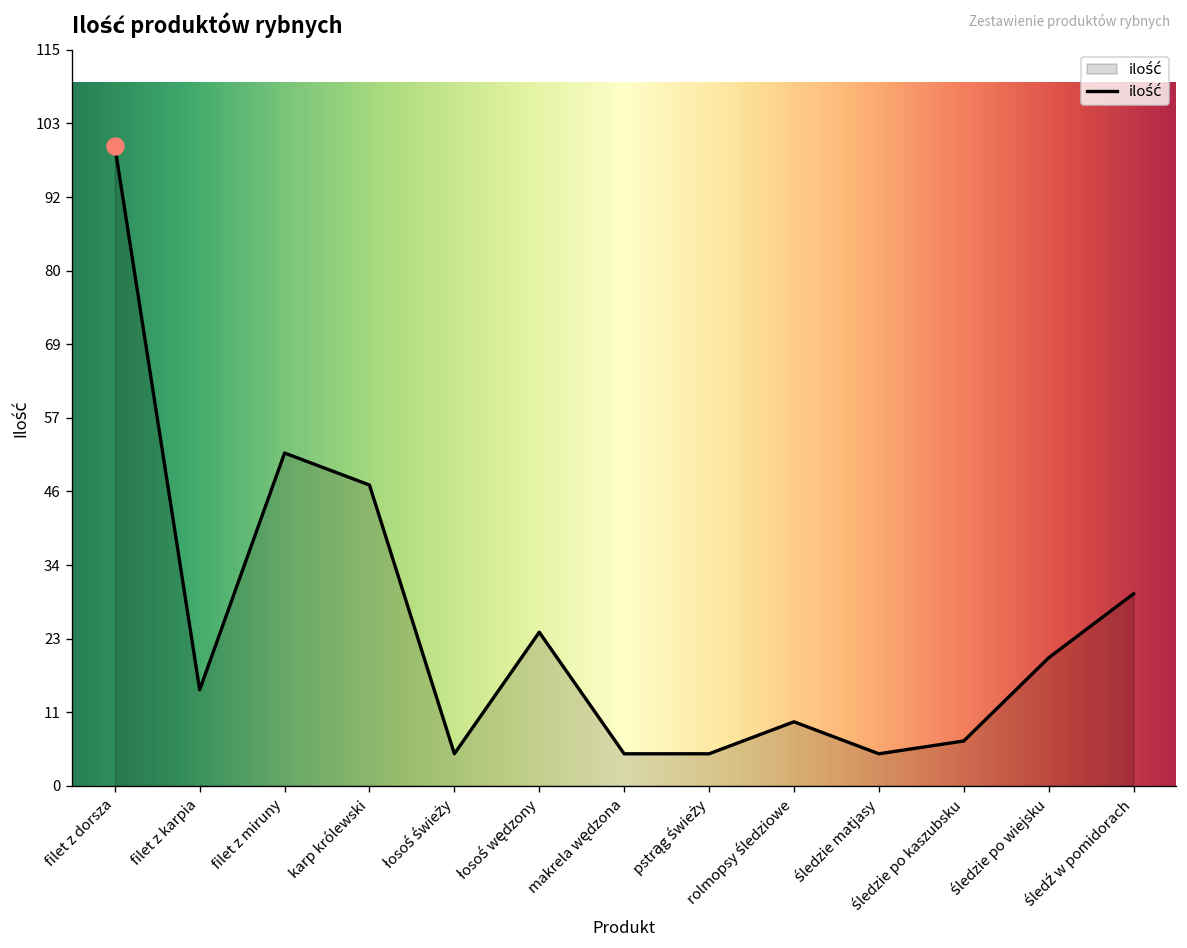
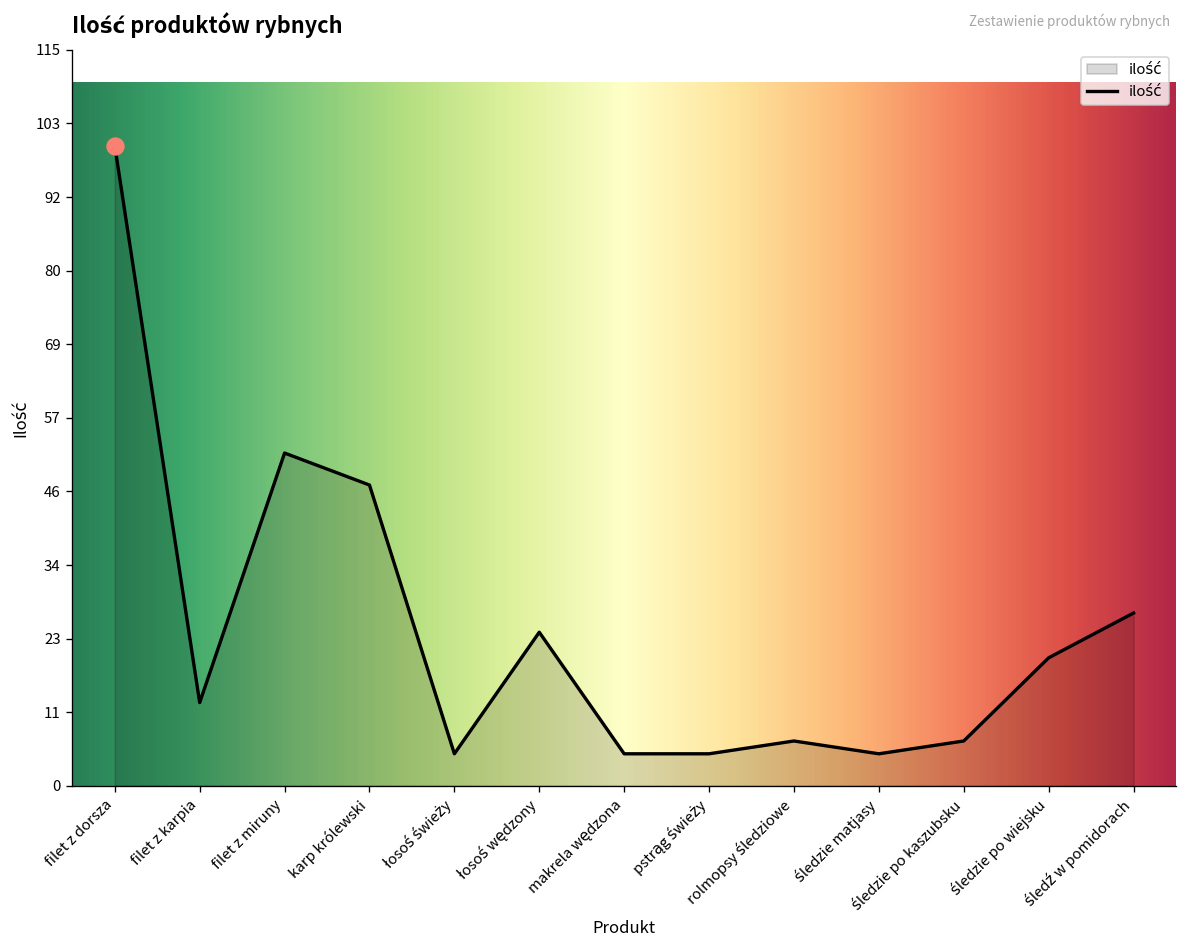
ilość, filet z karpia: 15 -> 13
ilość, rolmopsy śledziowe: 10 -> 7
ilość, śledź w pomidorach: 30 -> 27
